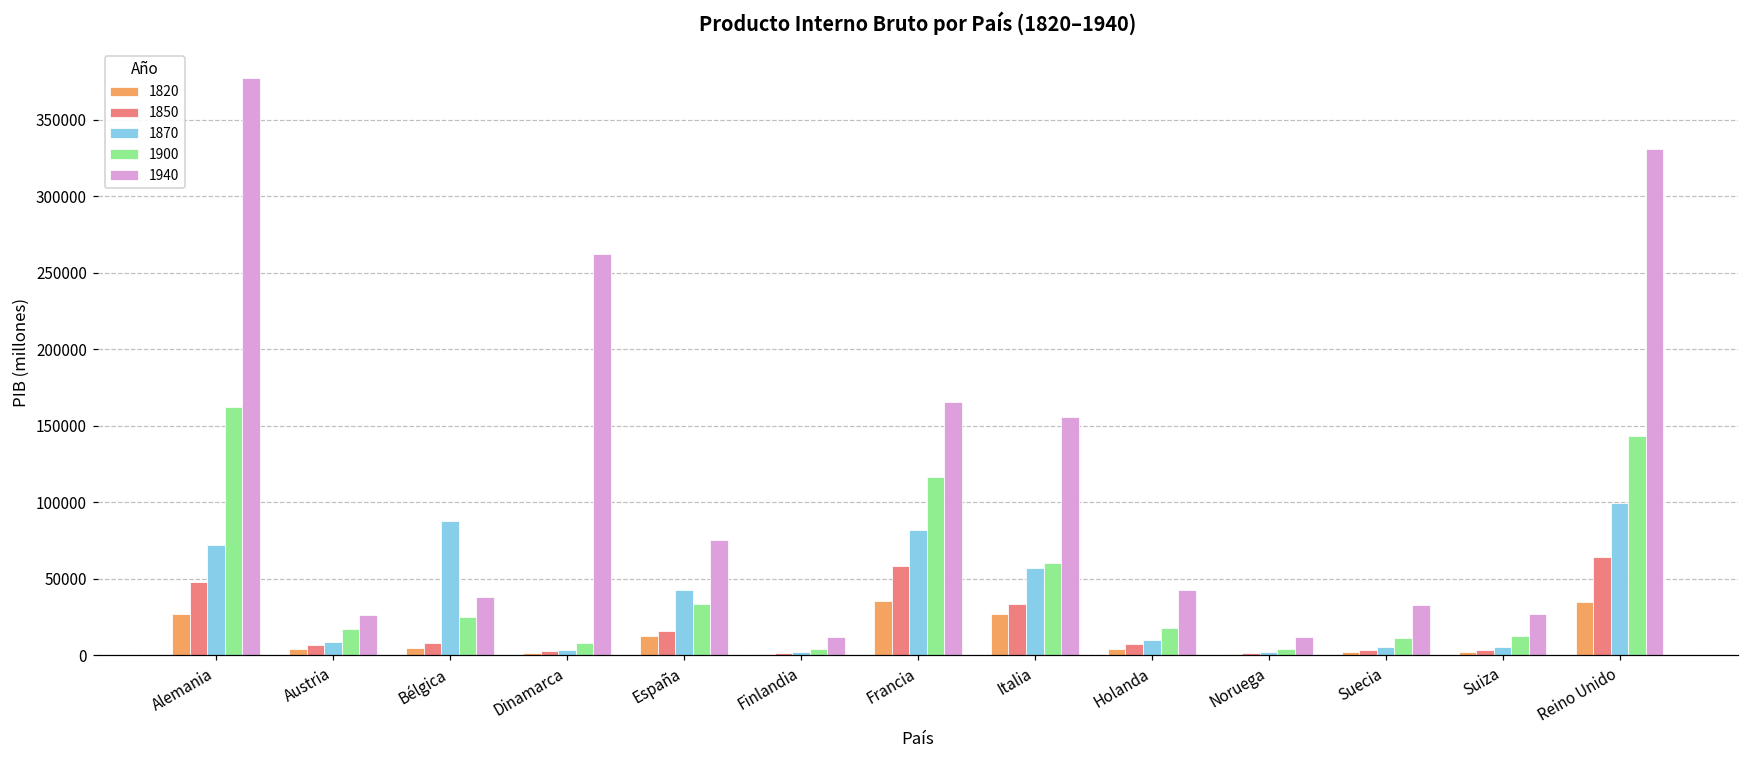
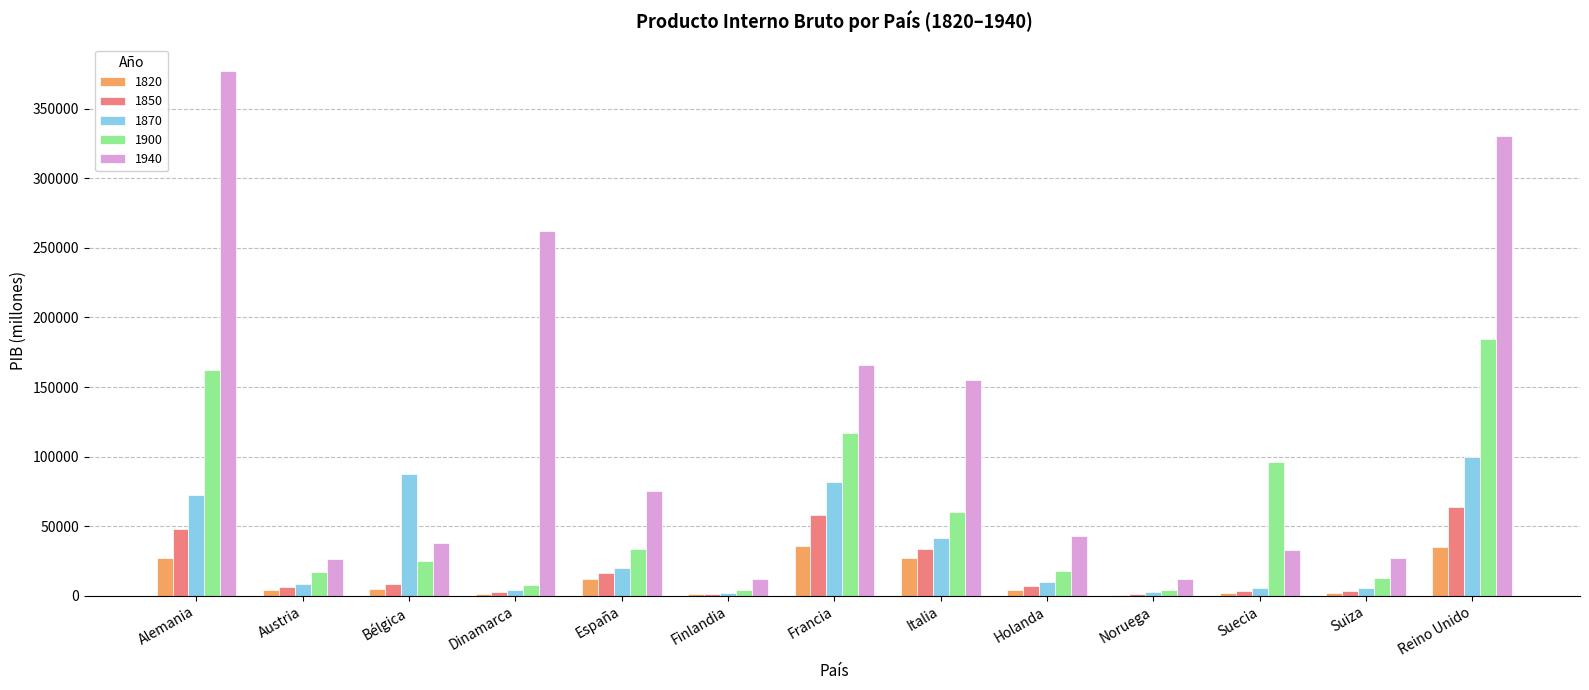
1870, España: 42000 -> 20000
1870, Italia: 57000 -> 42000
1900, Suecia: 11000 -> 96000
1900, Reino Unido: 144000 -> 185000
